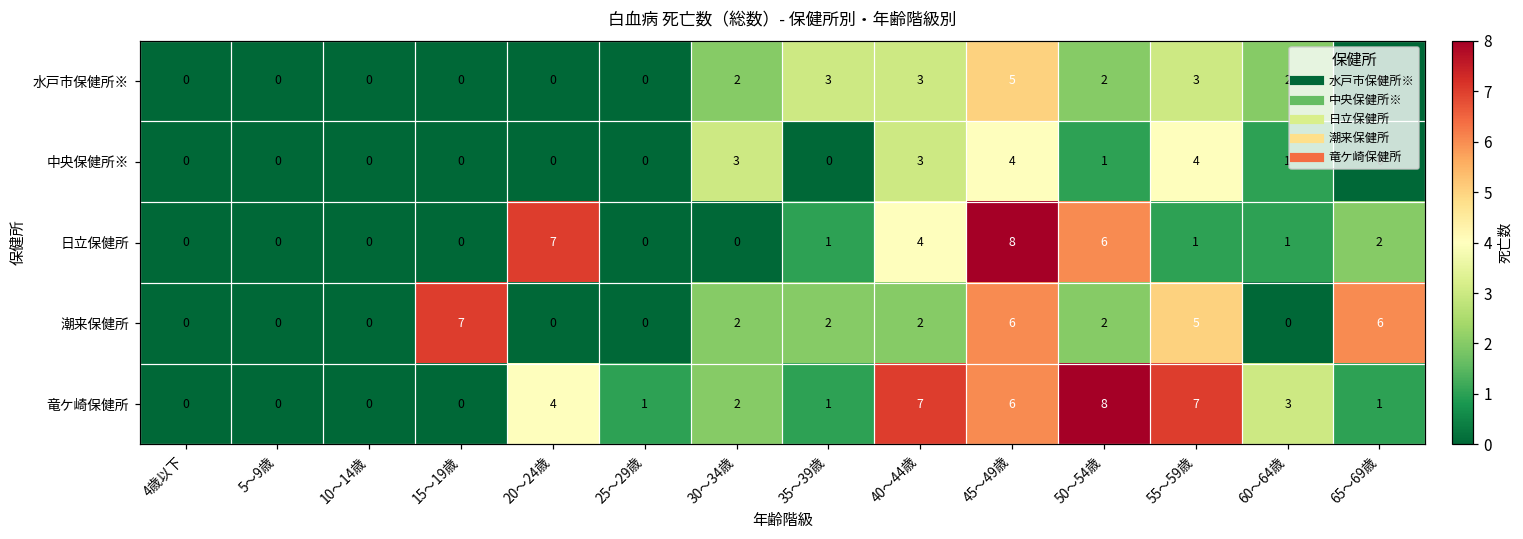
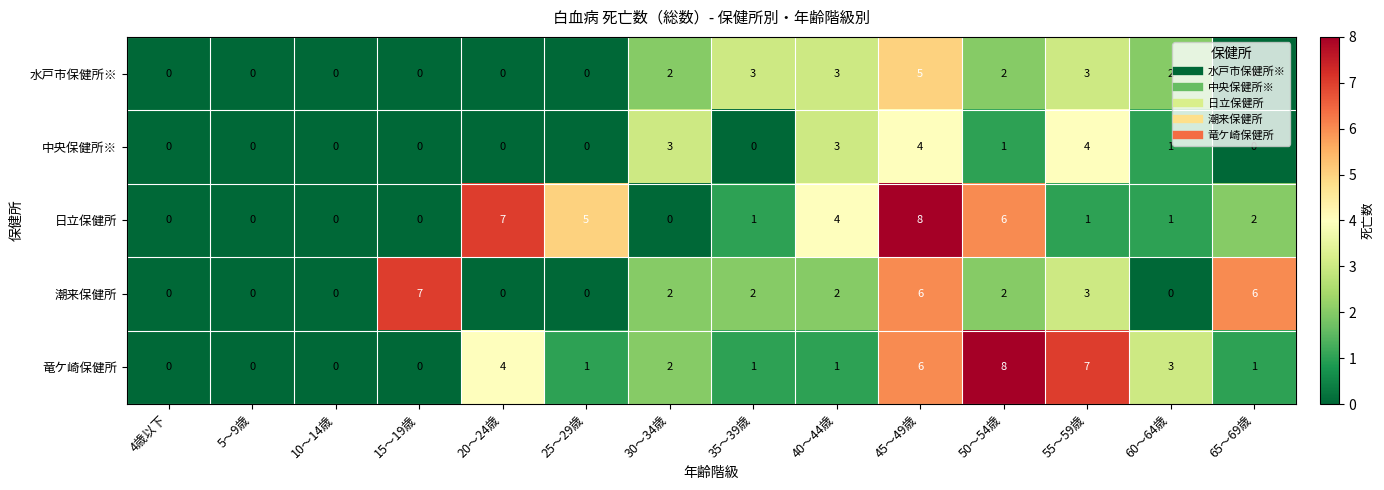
日立保健所, 25～29歳: 0 -> 5
潮来保健所, 55～59歳: 5 -> 3
竜ケ崎保健所, 40～44歳: 7 -> 1
